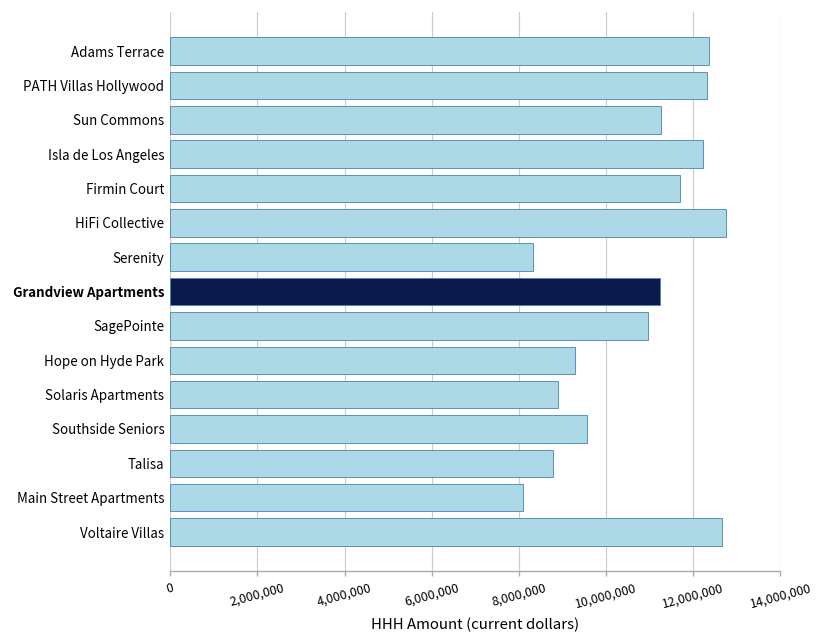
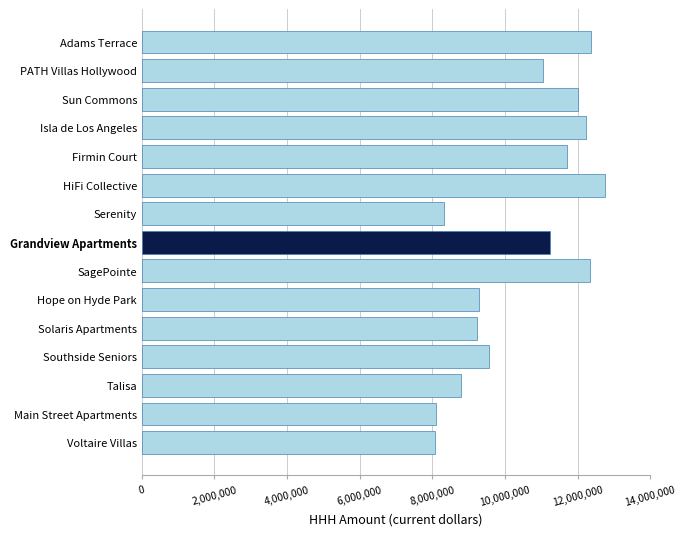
PATH Villas Hollywood: 12,300,000 -> 11,000,000
Sun Commons: 11,300,000 -> 12,000,000
SagePointe: 11,000,000 -> 12,300,000
Solaris Apartments: 8,900,000 -> 9,200,000
Voltaire Villas: 12,700,000 -> 8,100,000
